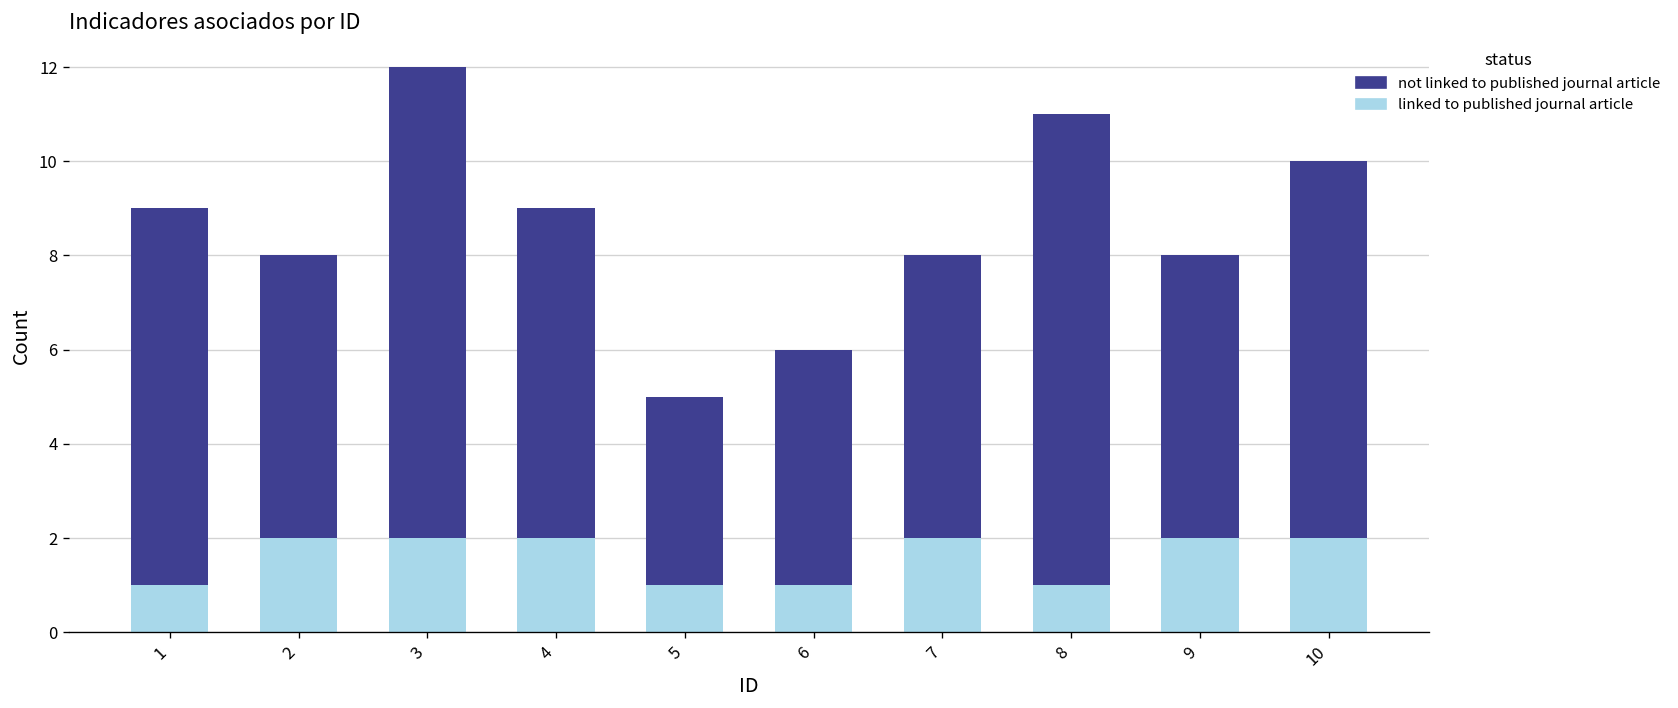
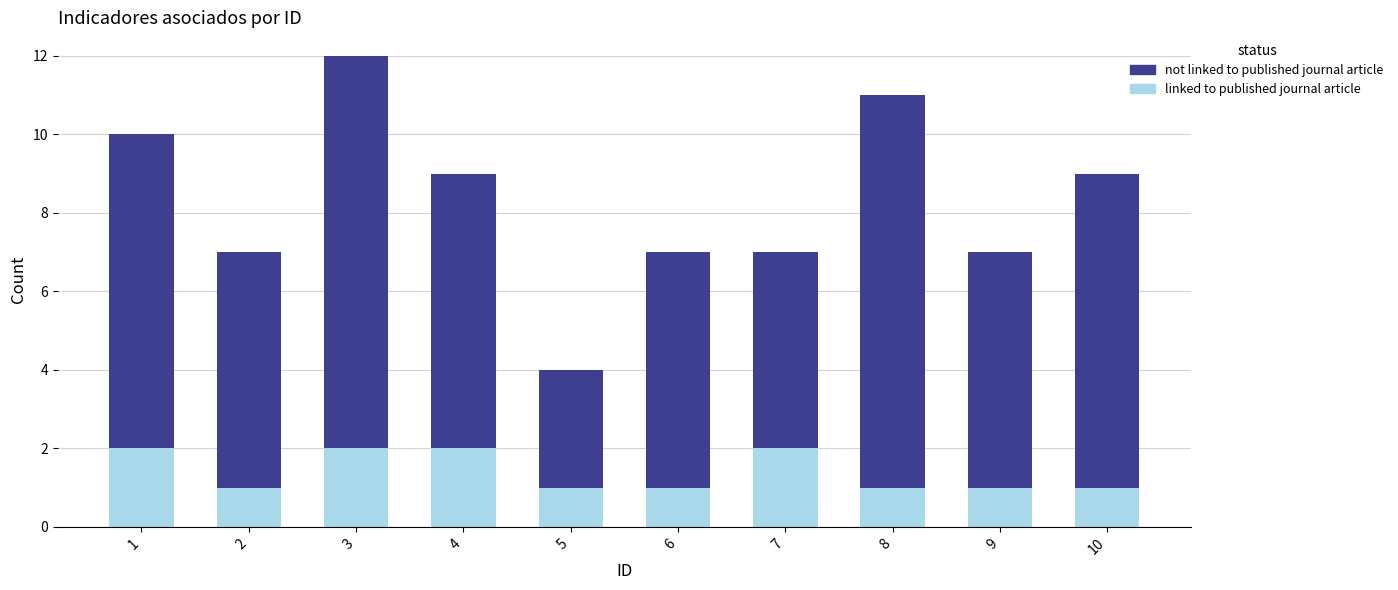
linked to published journal article, 1: 1 -> 2
linked to published journal article, 2: 2 -> 1
not linked to published journal article, 5: 4 -> 3
not linked to published journal article, 6: 5 -> 6
not linked to published journal article, 7: 6 -> 5
linked to published journal article, 9: 2 -> 1
linked to published journal article, 10: 2 -> 1
